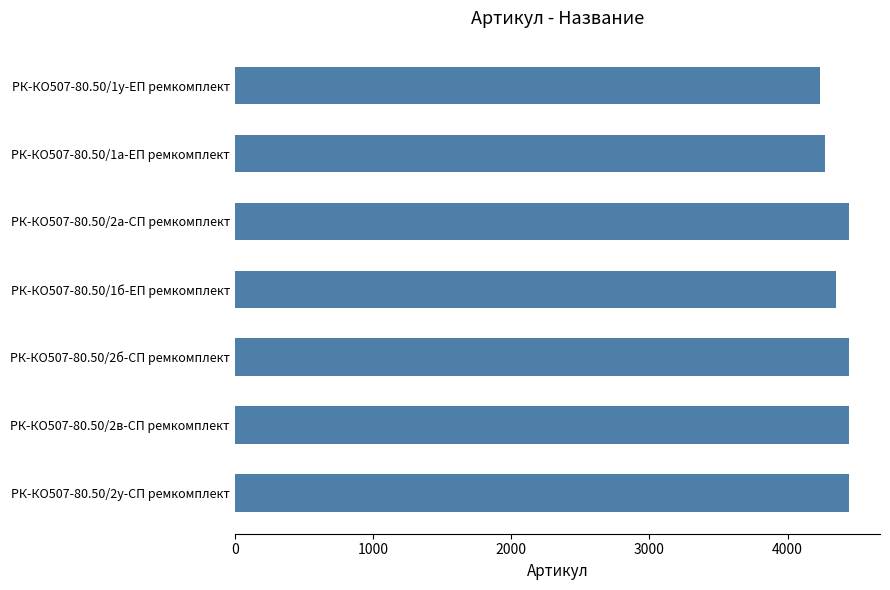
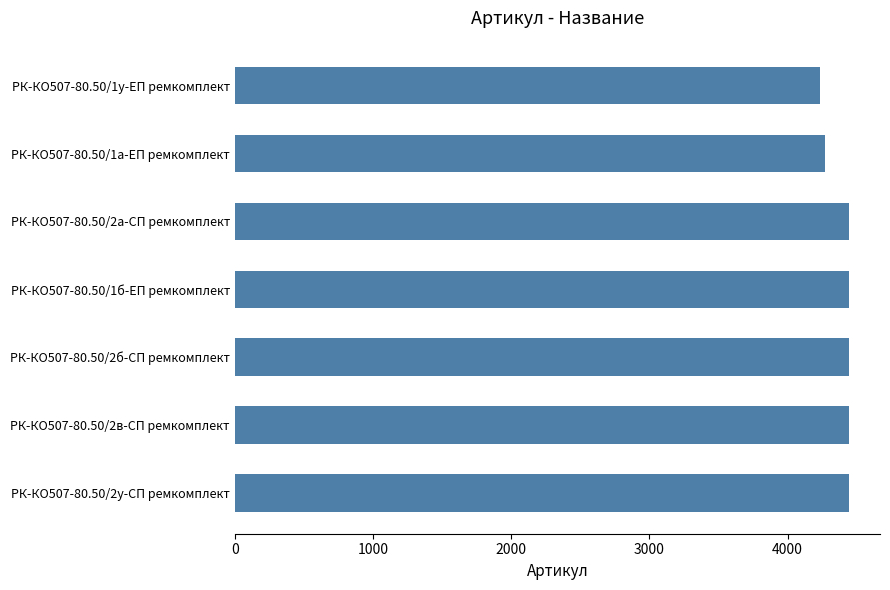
РК-КО507-80.50/1б-ЕП ремкомплект: 4350 -> 4440
